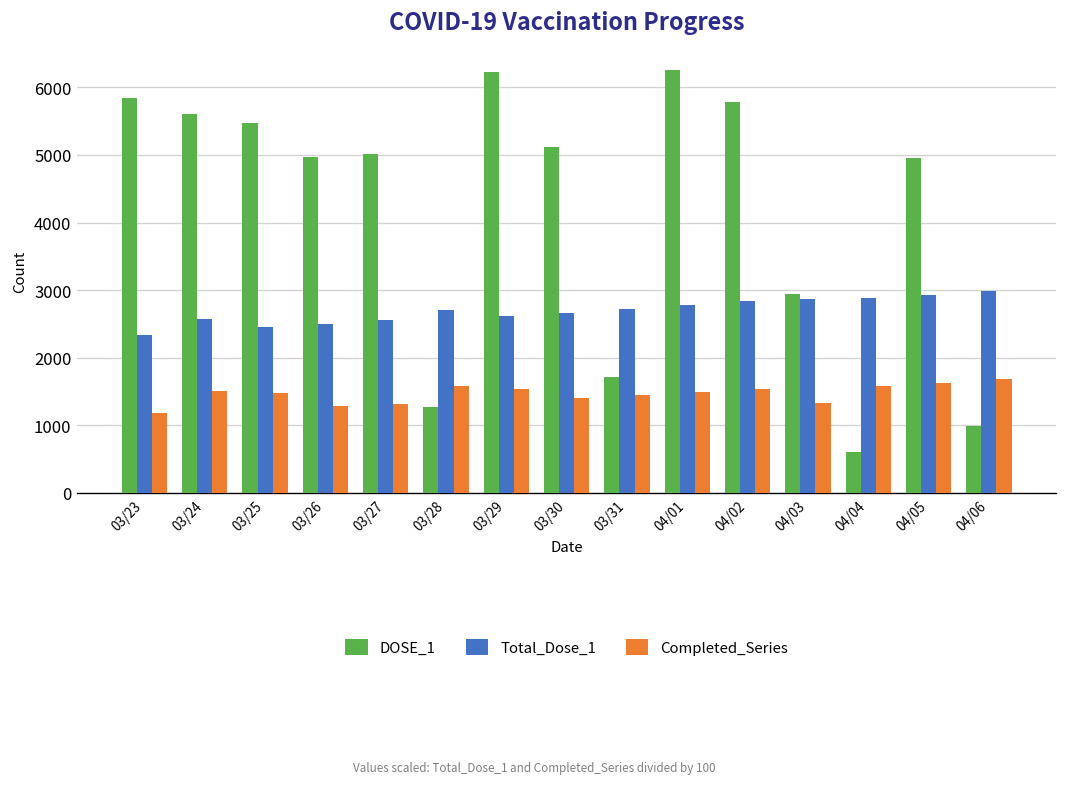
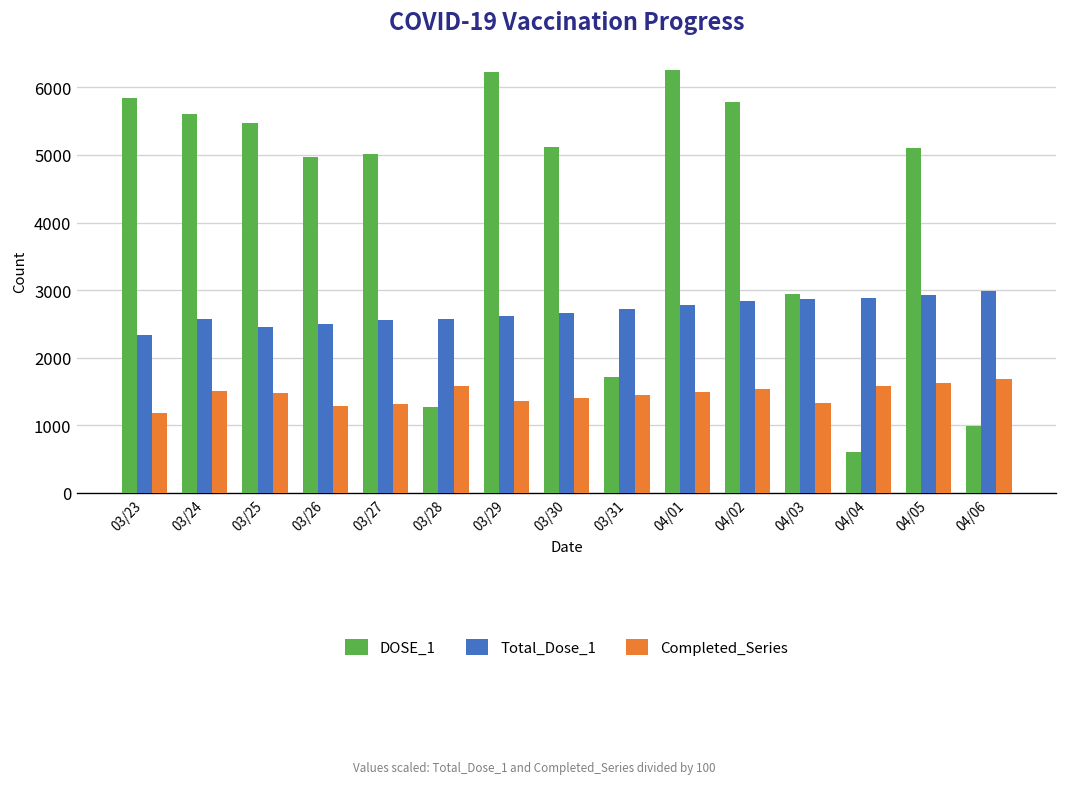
Total_Dose_1, 03/28: 2700 -> 2600
Completed_Series, 03/29: 1500 -> 1400
DOSE_1, 04/05: 5000 -> 5100
